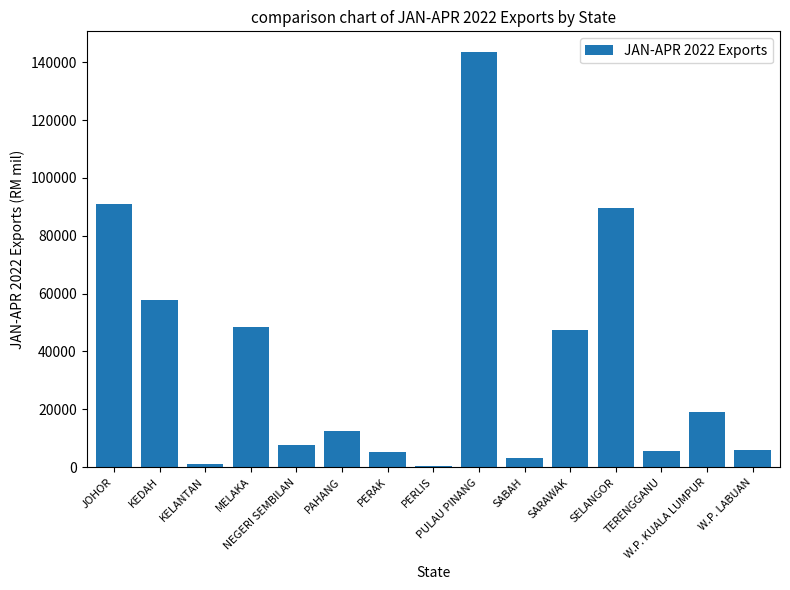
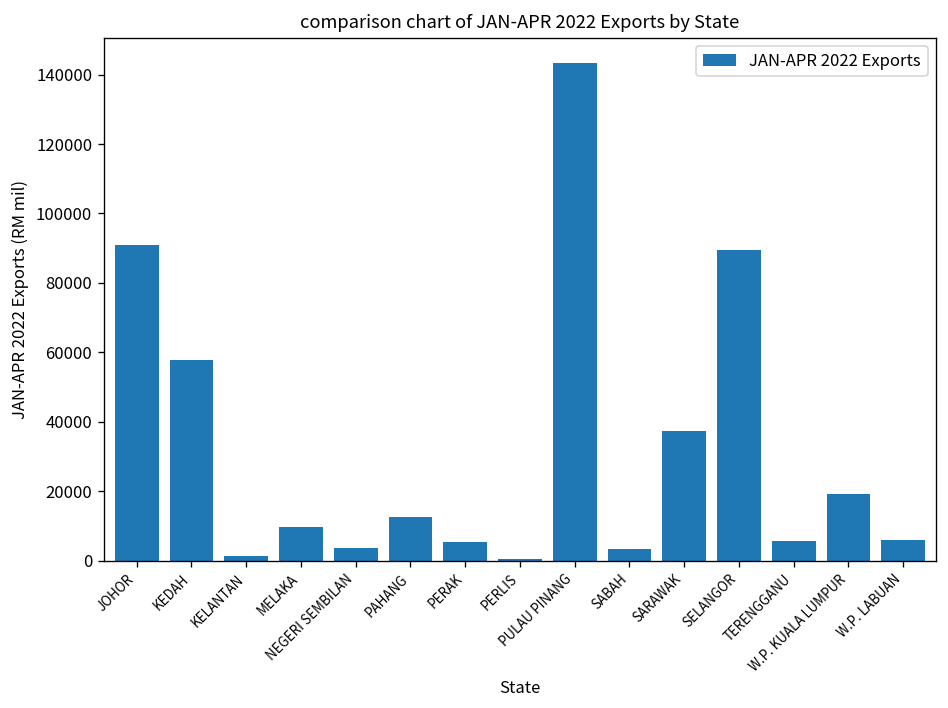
MELAKA: 48000 -> 10000
NEGERI SEMBILAN: 8000 -> 4000
SARAWAK: 47000 -> 37000
